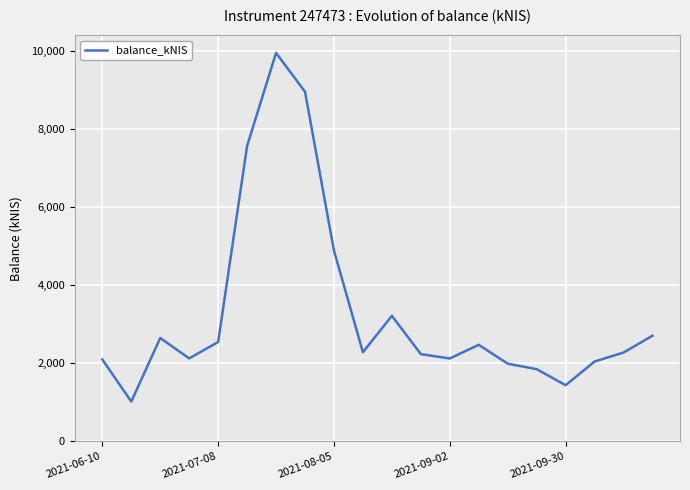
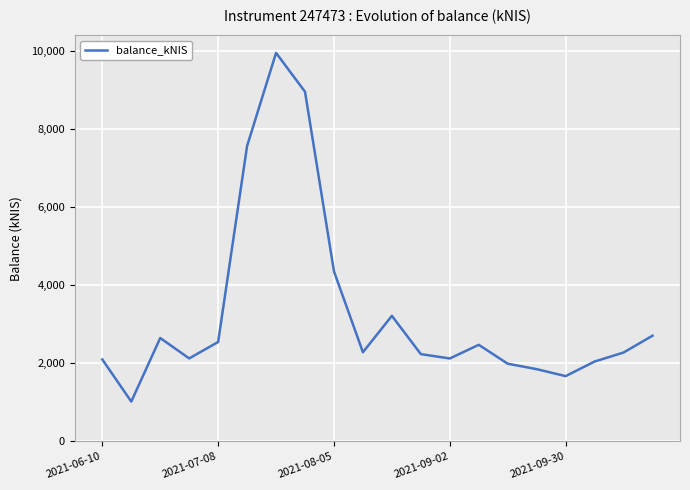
2021-08-05: 4,900 -> 4,400
2021-09-30: 1,400 -> 1,700
